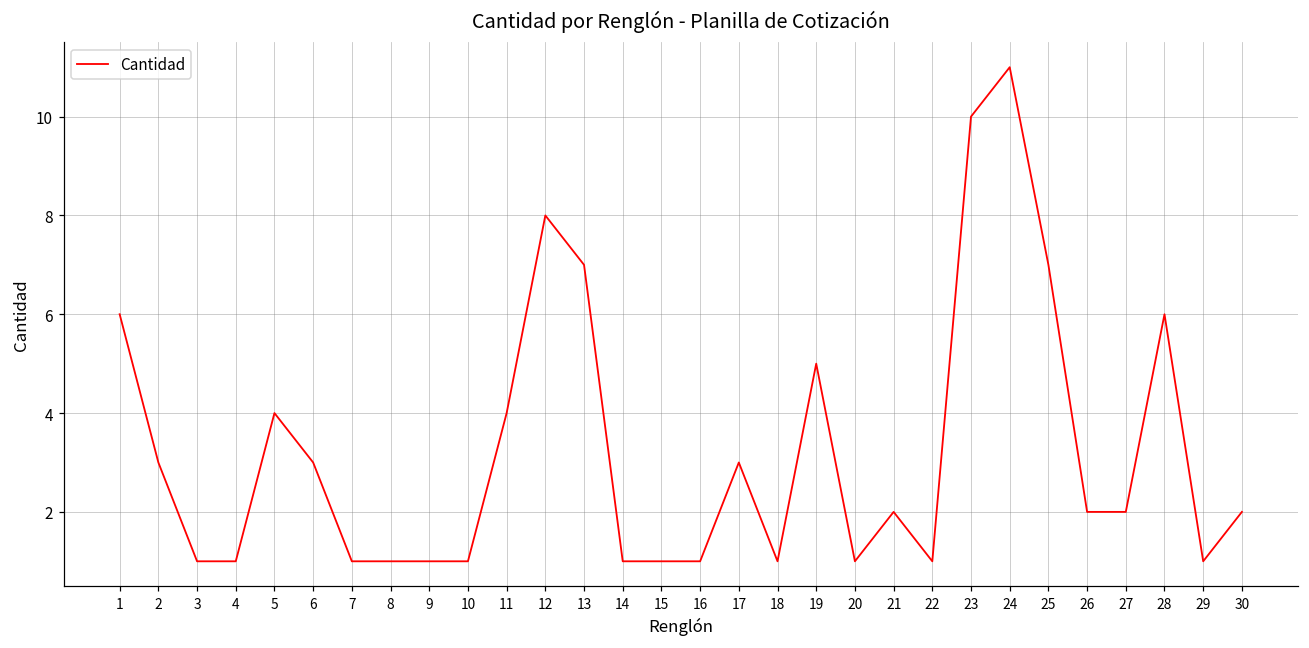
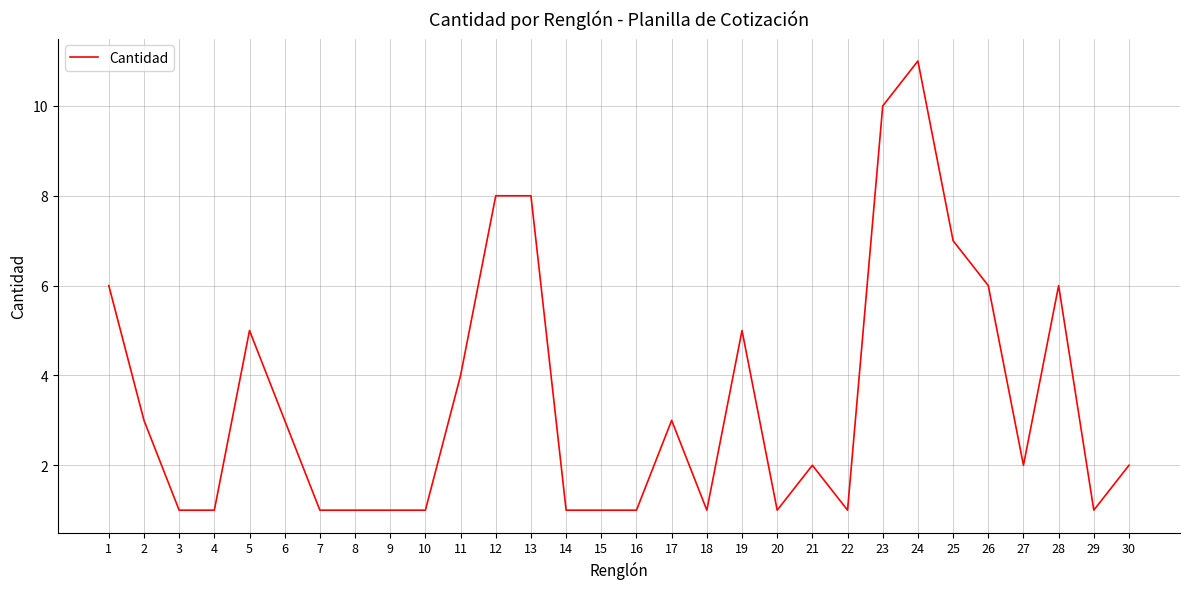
5: 4 -> 5
13: 7 -> 8
26: 2 -> 6
